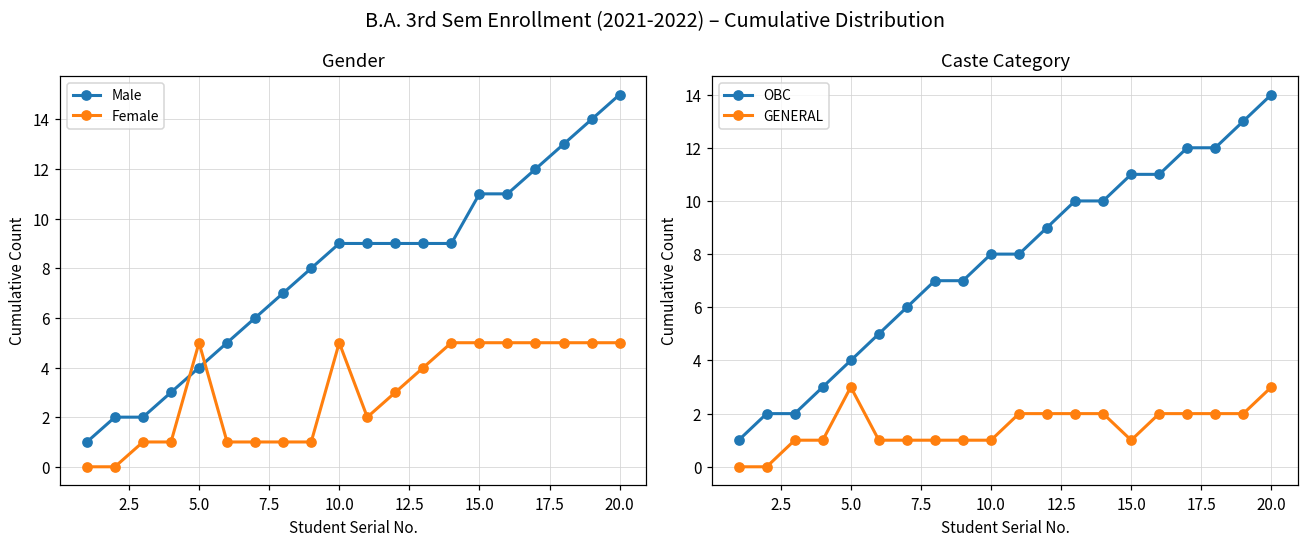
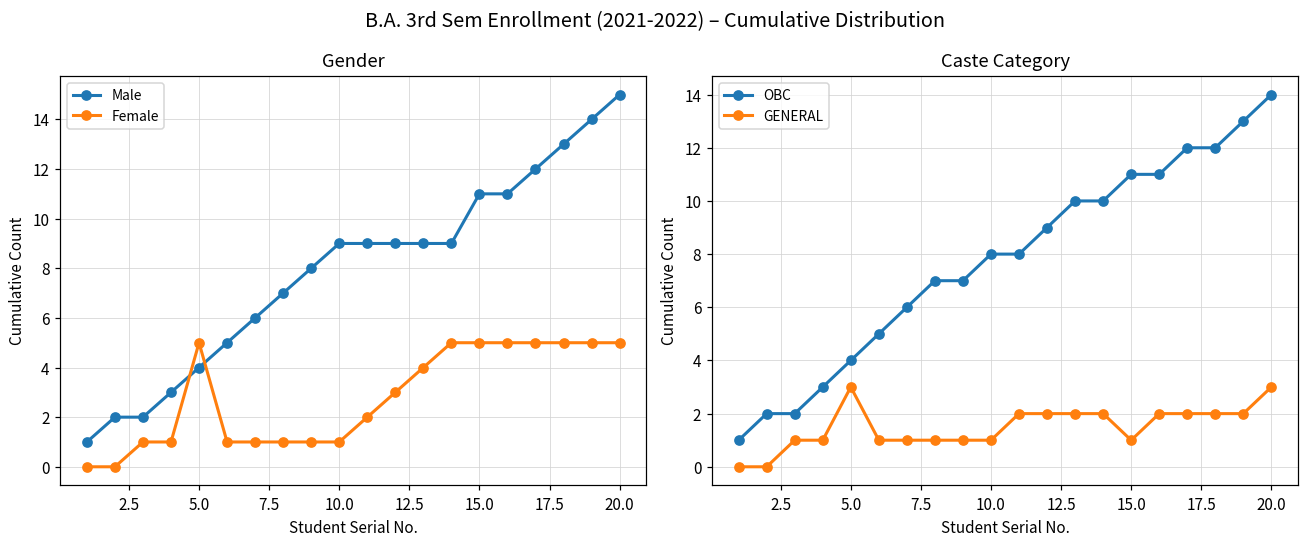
Gender, Female, 10.0: 5 -> 1
